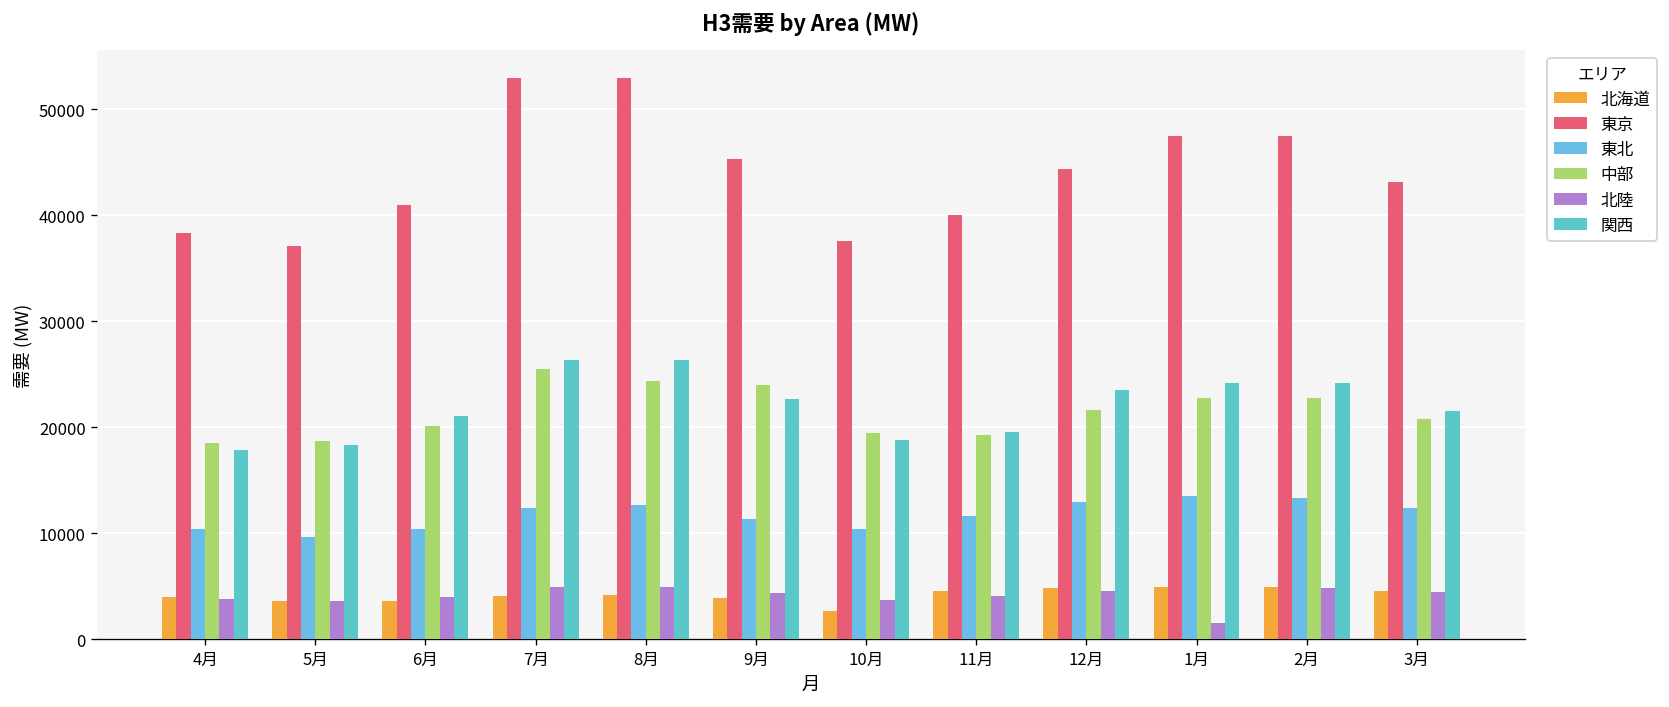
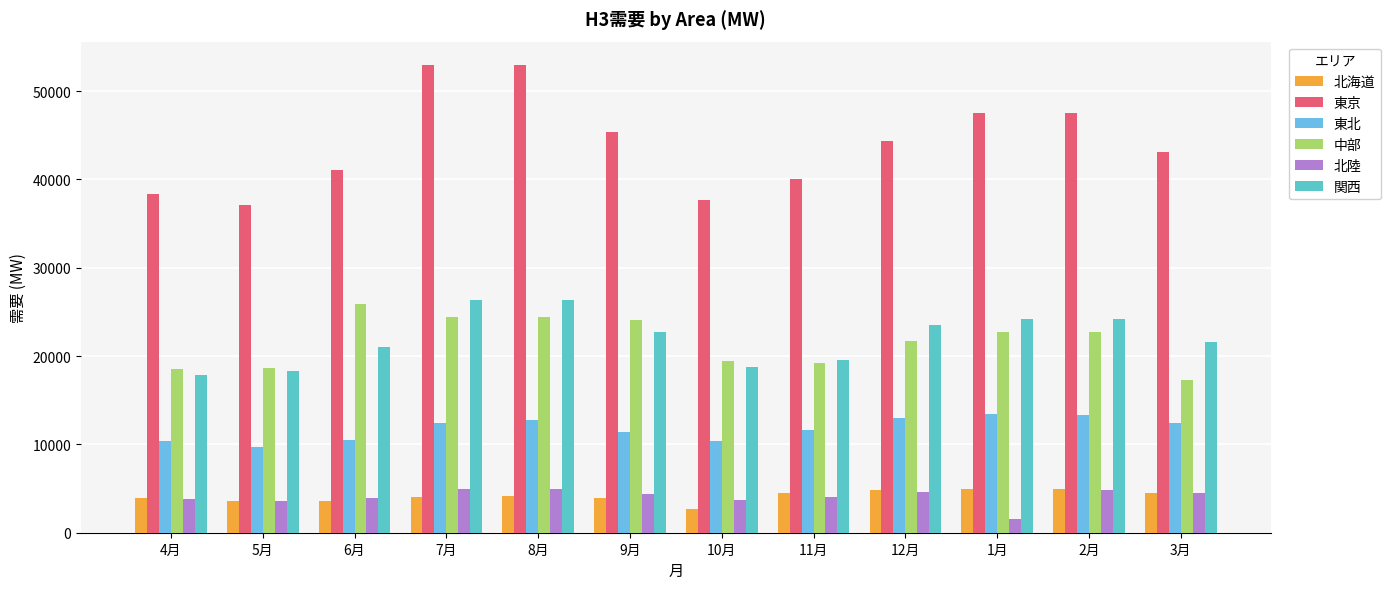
中部, 6月: 20000 -> 26000
中部, 7月: 26000 -> 24000
中部, 3月: 21000 -> 17000
